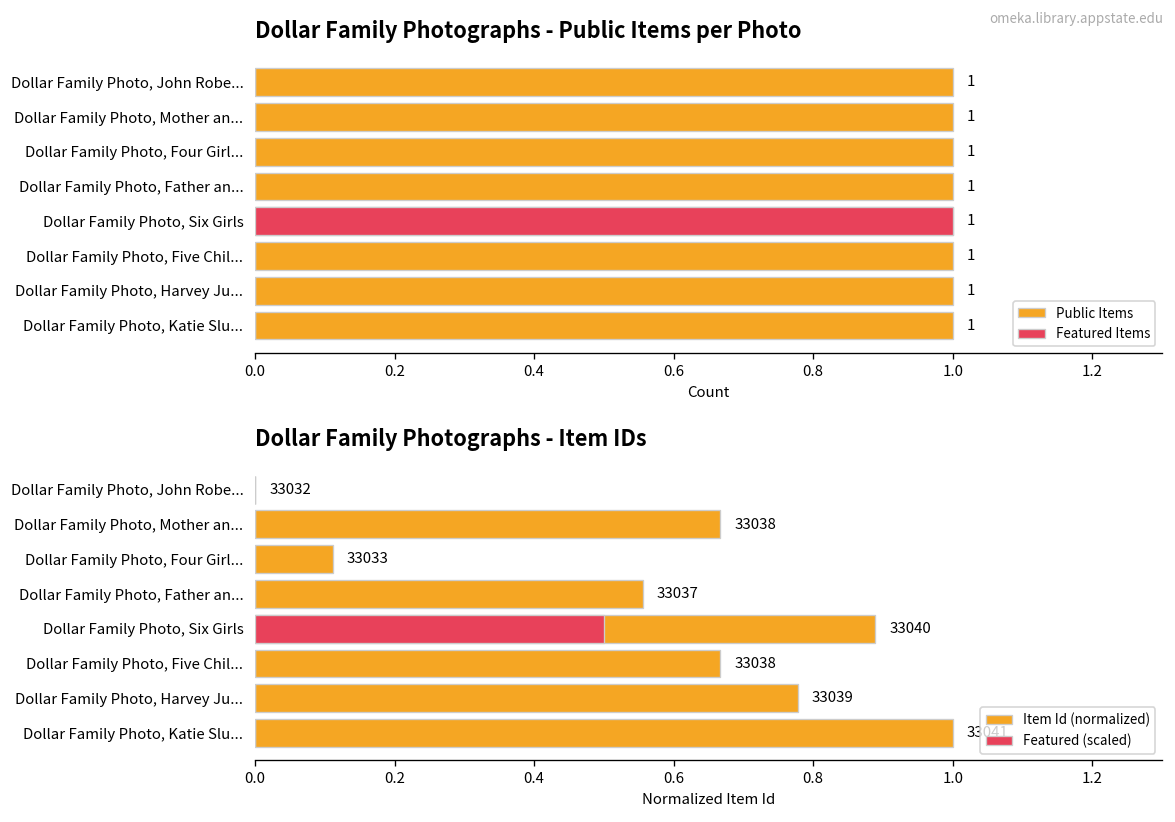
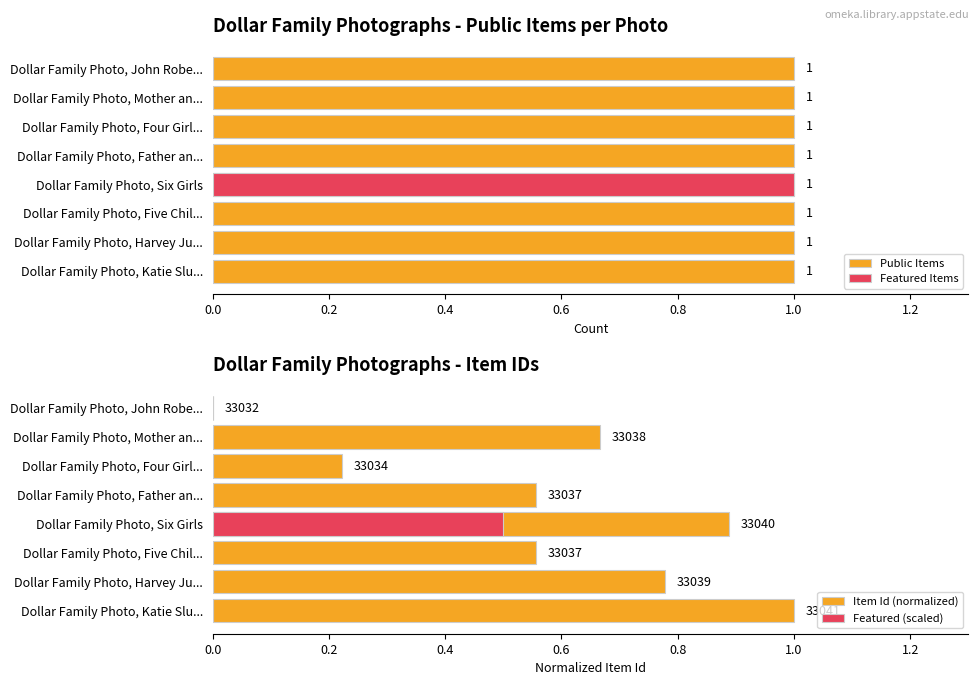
Dollar Family Photographs - Item IDs, Item Id (normalized), Dollar Family Photo, Four Girl...: 33033 -> 33034
Dollar Family Photographs - Item IDs, Item Id (normalized), Dollar Family Photo, Five Chil...: 33038 -> 33037
